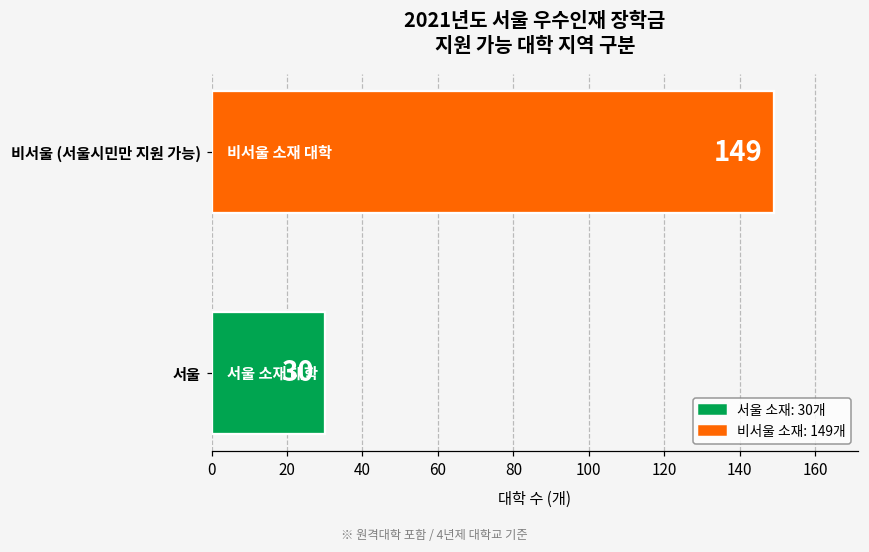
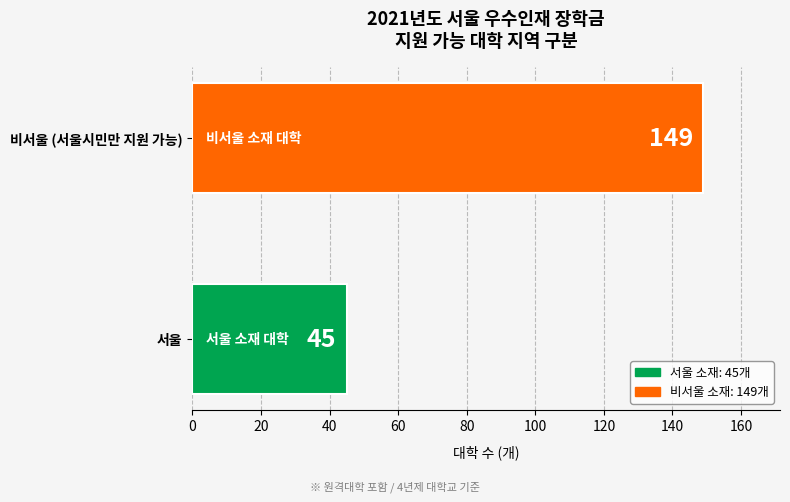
서울: 30 -> 45
